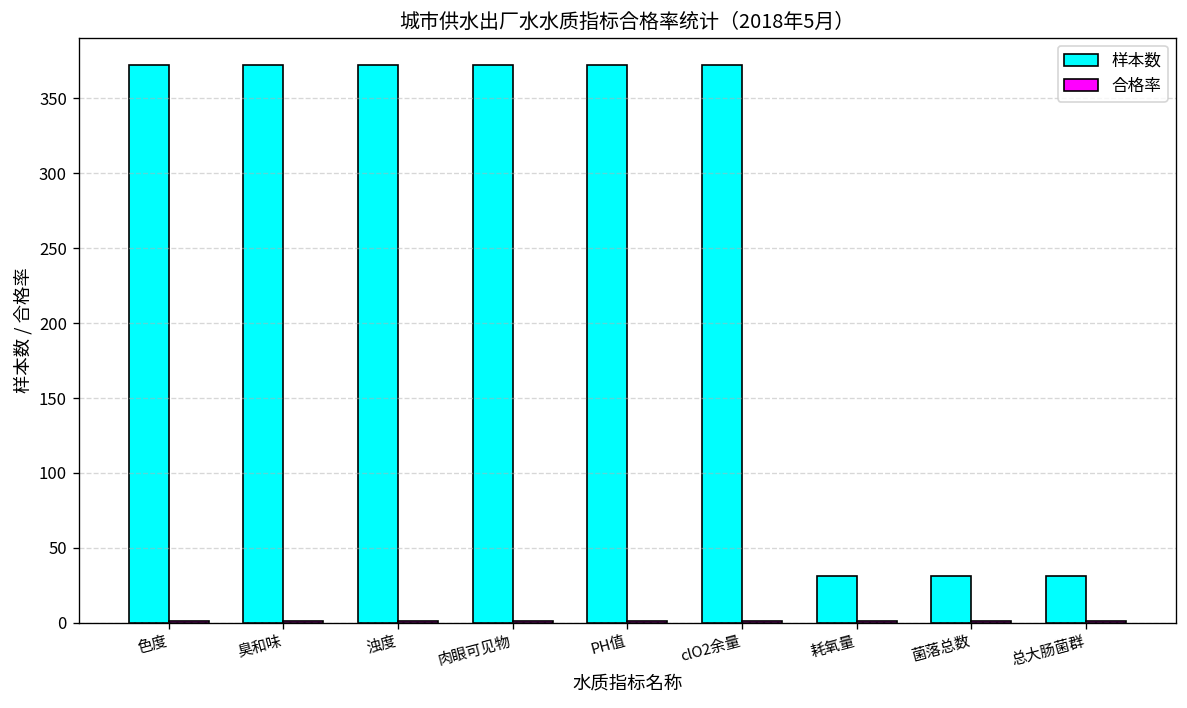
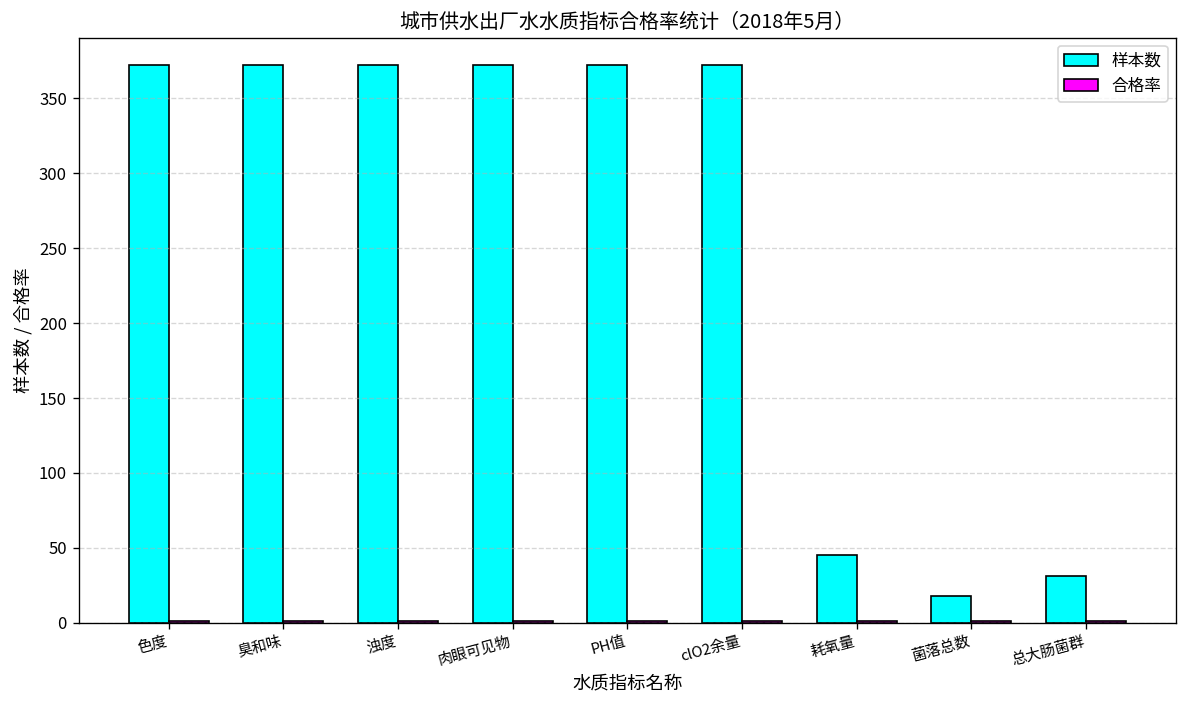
样本数, 耗氧量: 31 -> 45
样本数, 菌落总数: 31 -> 18
